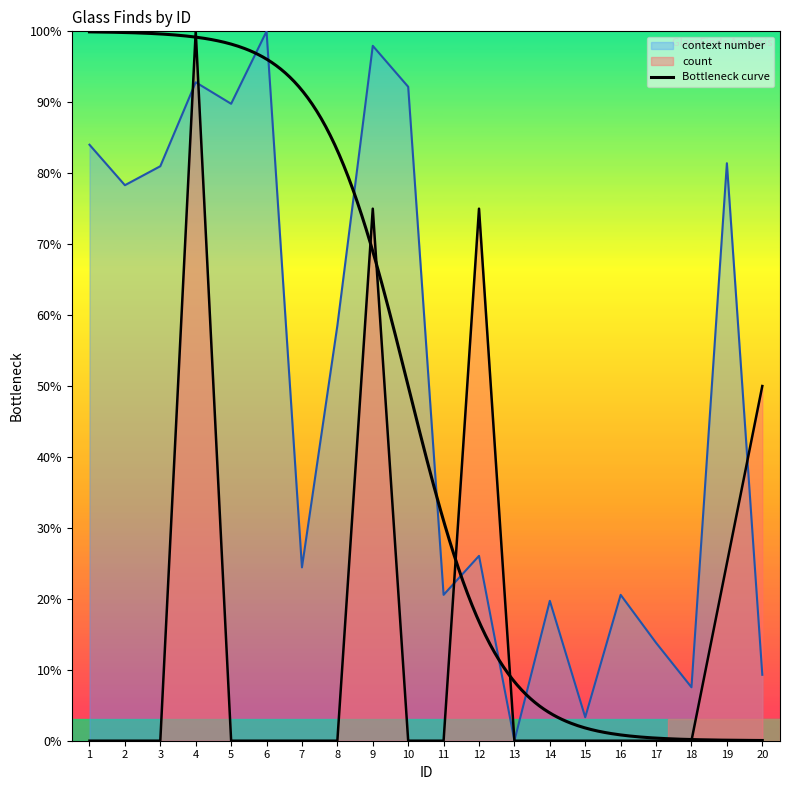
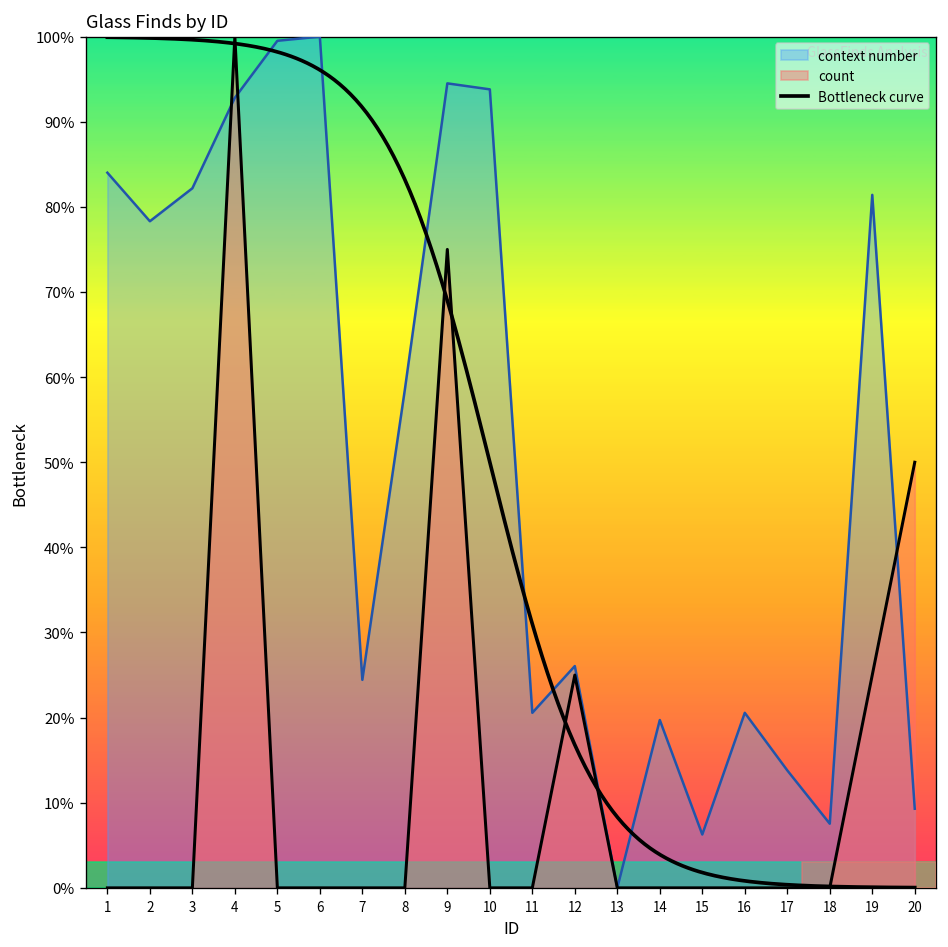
context number, 3: 81% -> 82%
context number, 5: 90% -> 100%
context number, 9: 98% -> 95%
context number, 10: 92% -> 94%
count, 12: 75% -> 25%
context number, 15: 3% -> 6%
